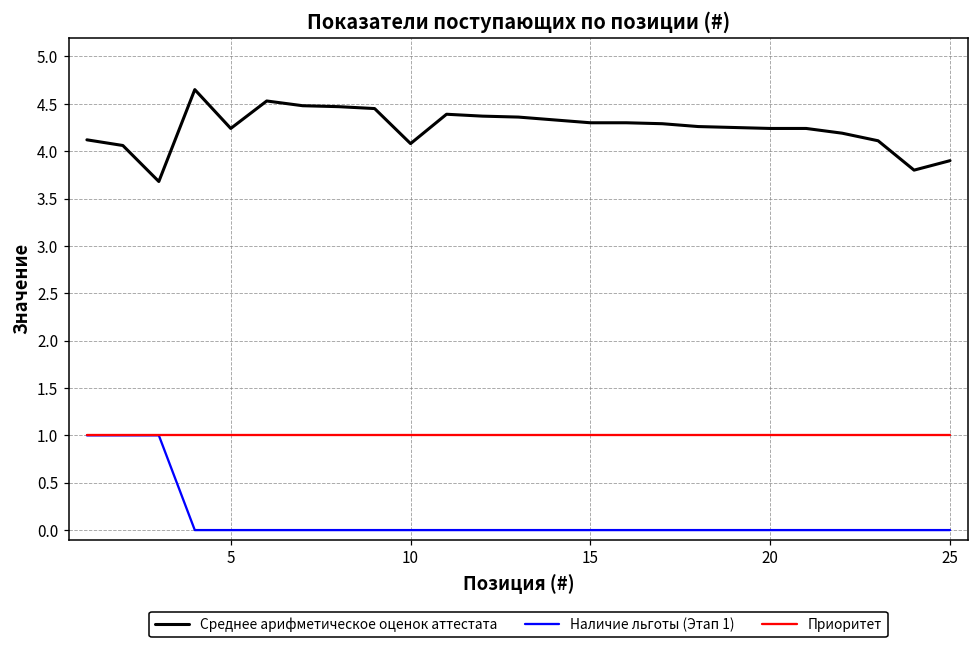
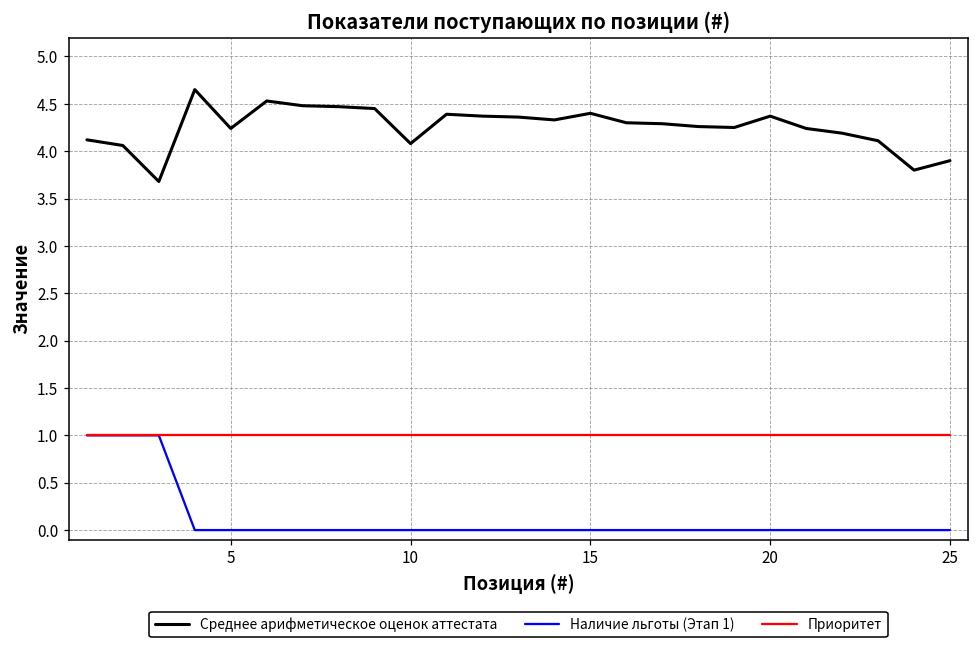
Среднее арифметическое оценок аттестата, 15: 4.3 -> 4.4
Среднее арифметическое оценок аттестата, 20: 4.2 -> 4.4
